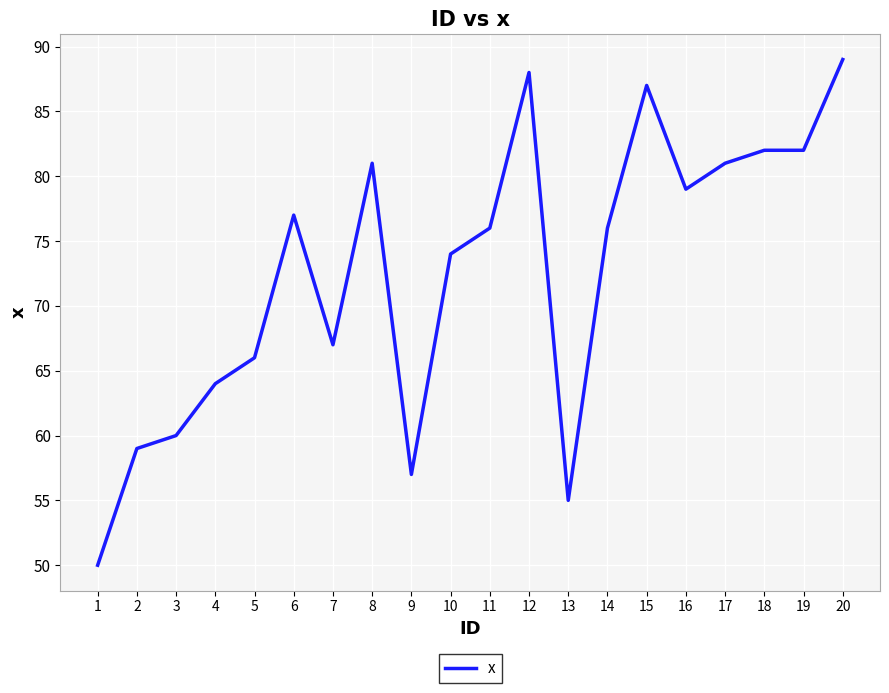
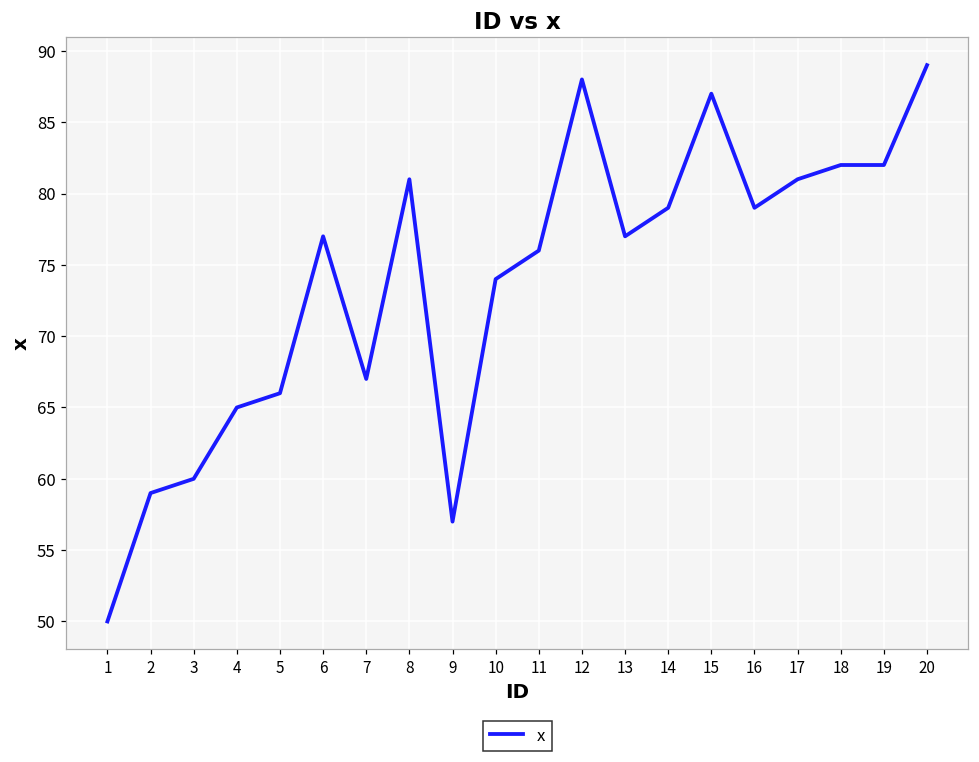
4: 64 -> 65
13: 55 -> 77
14: 76 -> 79
